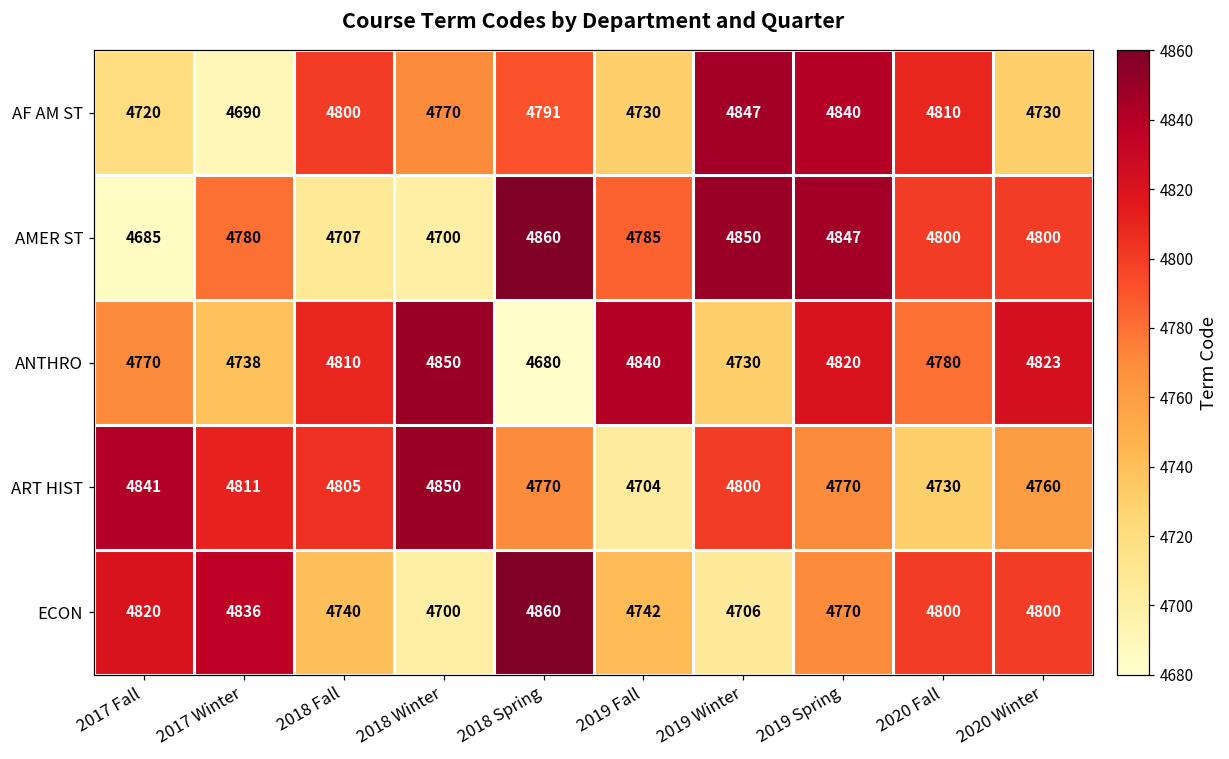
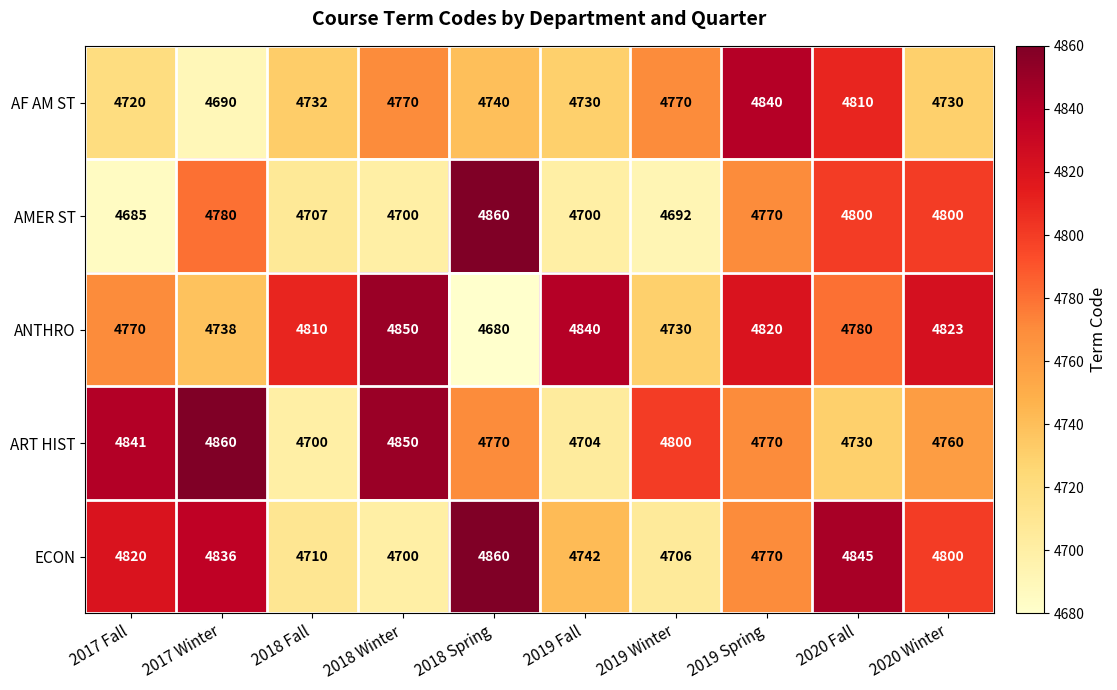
AF AM ST, 2018 Fall: 4800 -> 4732
AF AM ST, 2018 Spring: 4791 -> 4740
AF AM ST, 2019 Winter: 4847 -> 4770
AMER ST, 2019 Fall: 4785 -> 4700
AMER ST, 2019 Winter: 4850 -> 4692
AMER ST, 2019 Spring: 4847 -> 4770
ART HIST, 2017 Winter: 4811 -> 4860
ART HIST, 2018 Fall: 4805 -> 4700
ECON, 2018 Fall: 4740 -> 4710
ECON, 2020 Fall: 4800 -> 4845
